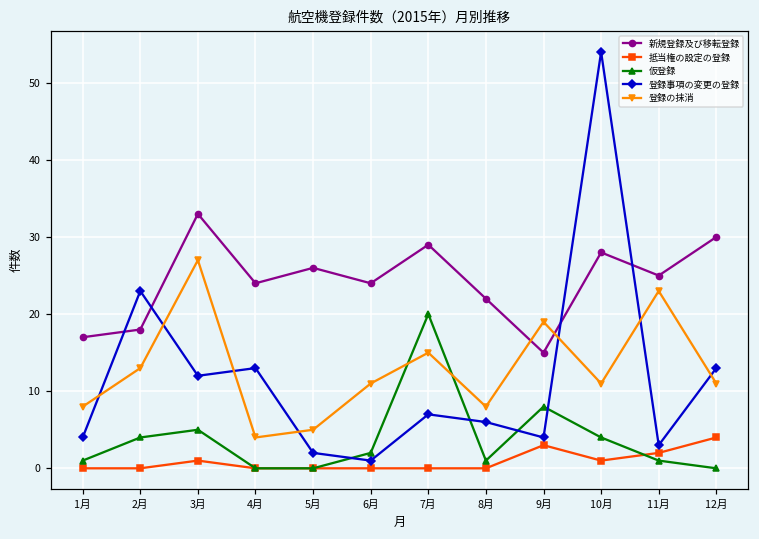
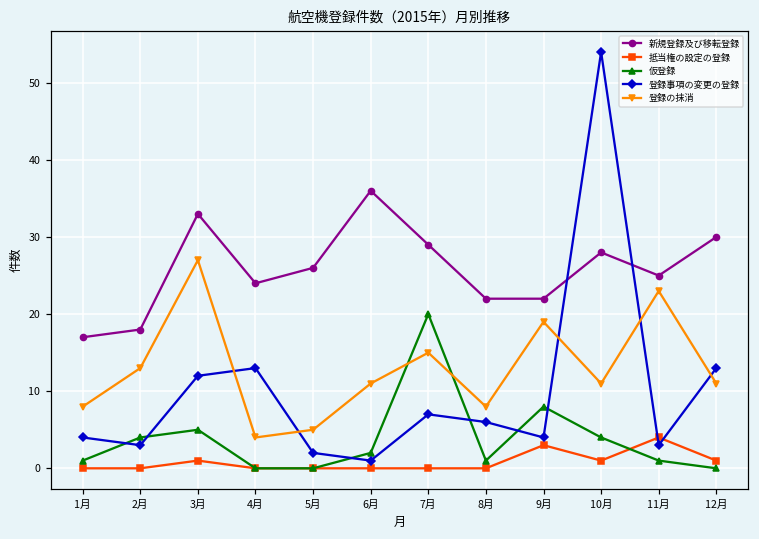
登録事項の変更の登録, 2月: 23 -> 3
新規登録及び移転登録, 6月: 24 -> 36
新規登録及び移転登録, 9月: 15 -> 22
抵当権の設定の登録, 11月: 2 -> 4
抵当権の設定の登録, 12月: 4 -> 1
